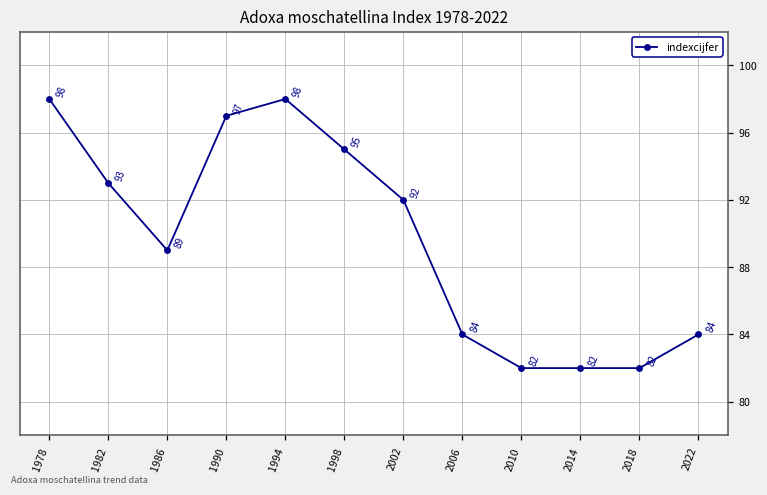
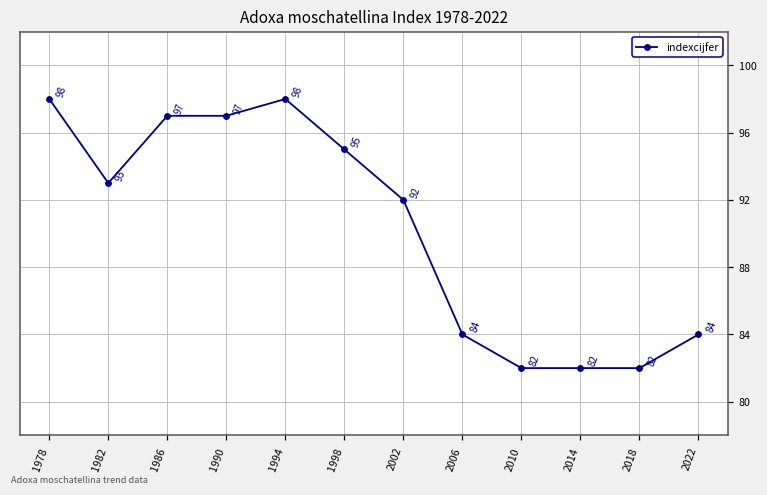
1986: 89 -> 97
